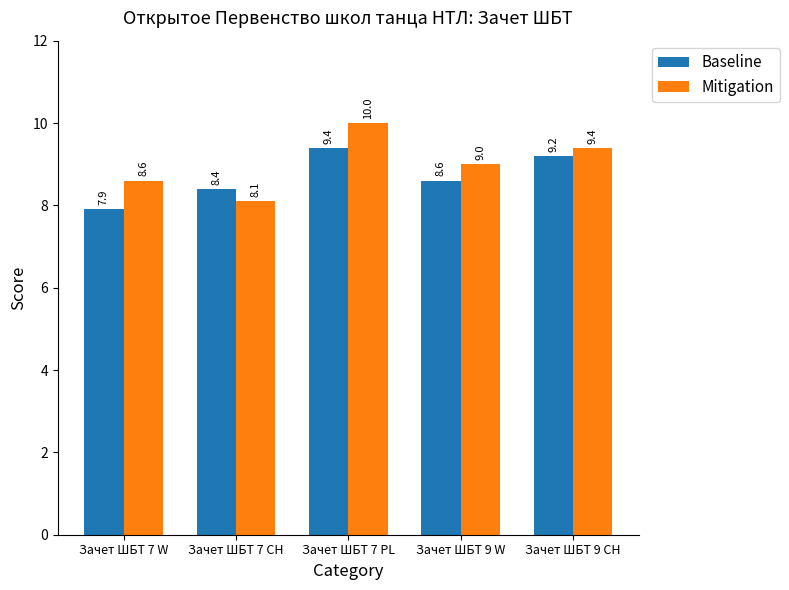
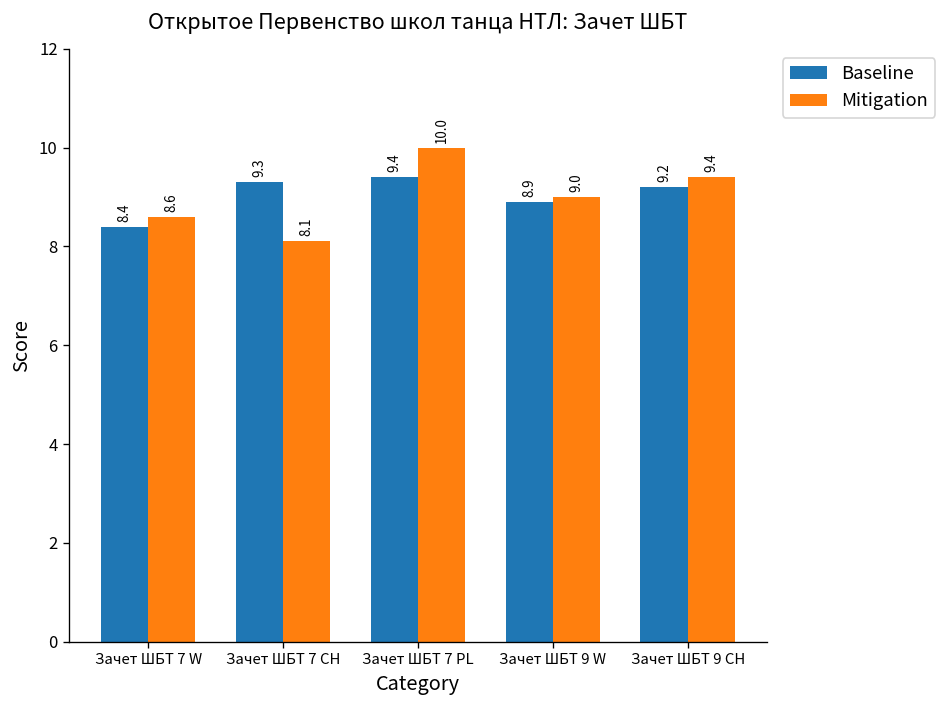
Baseline, Зачет ШБТ 7 W: 7.9 -> 8.4
Baseline, Зачет ШБТ 7 CH: 8.4 -> 9.3
Baseline, Зачет ШБТ 9 W: 8.6 -> 8.9
